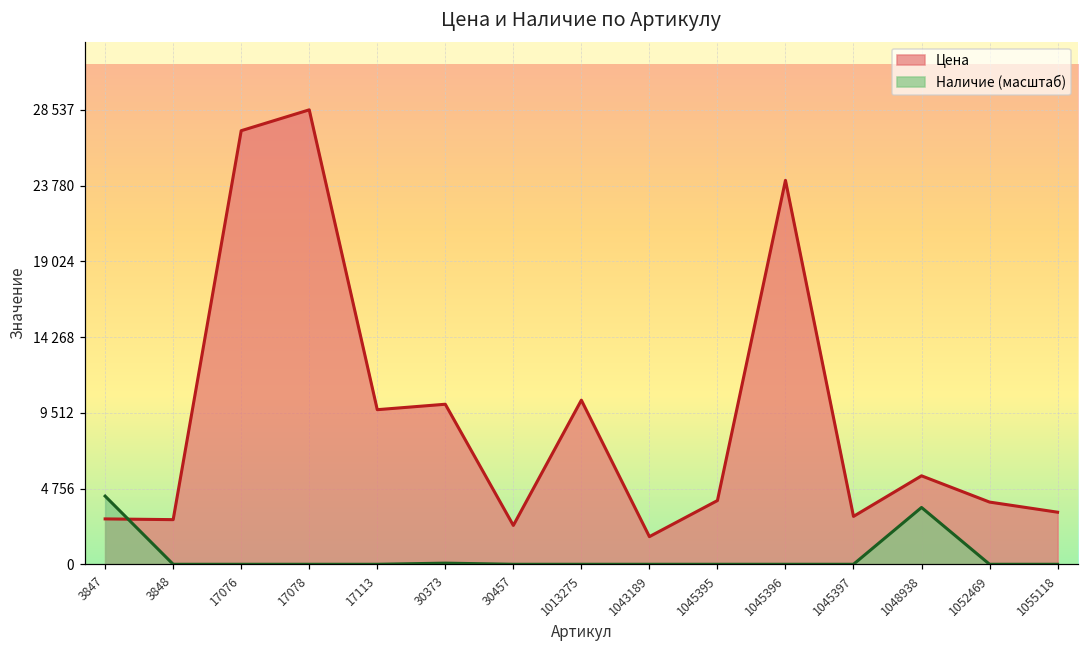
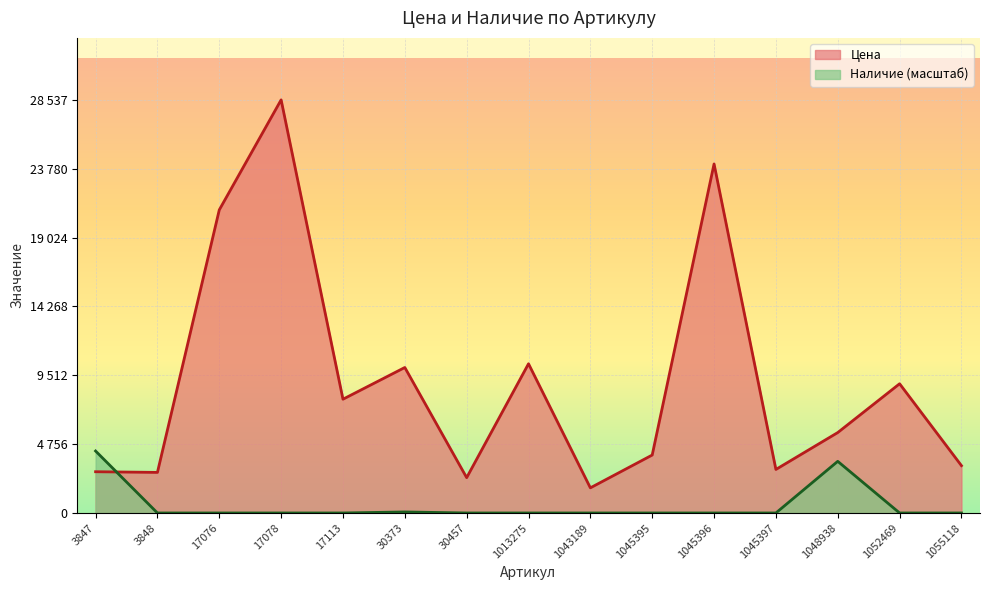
Цена, 17076: 27200 -> 20900
Цена, 17113: 9700 -> 7900
Цена, 1052469: 3900 -> 8900
